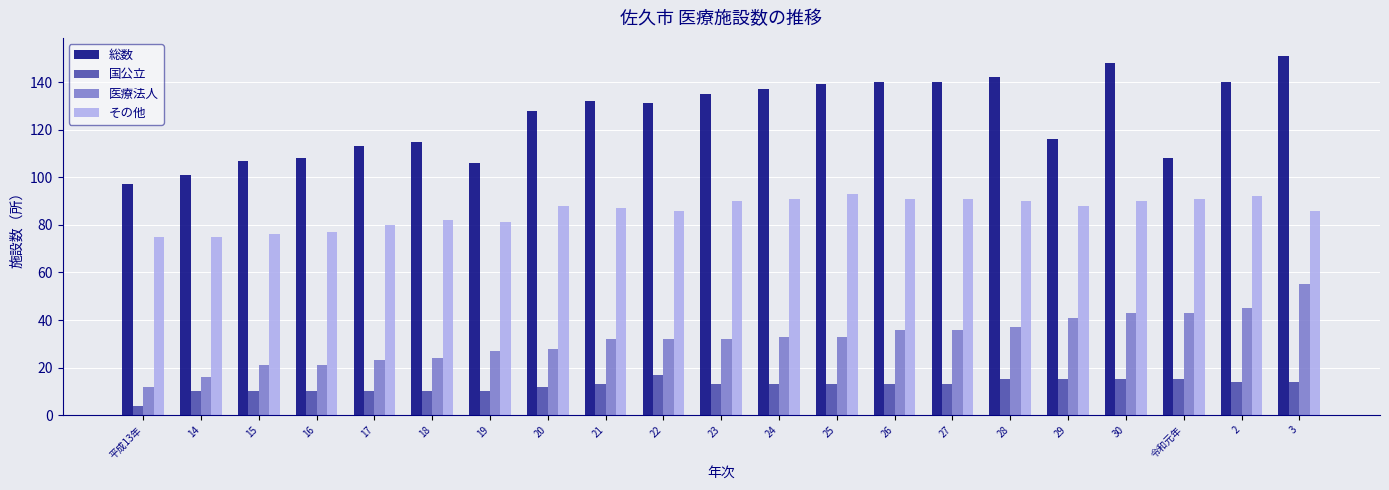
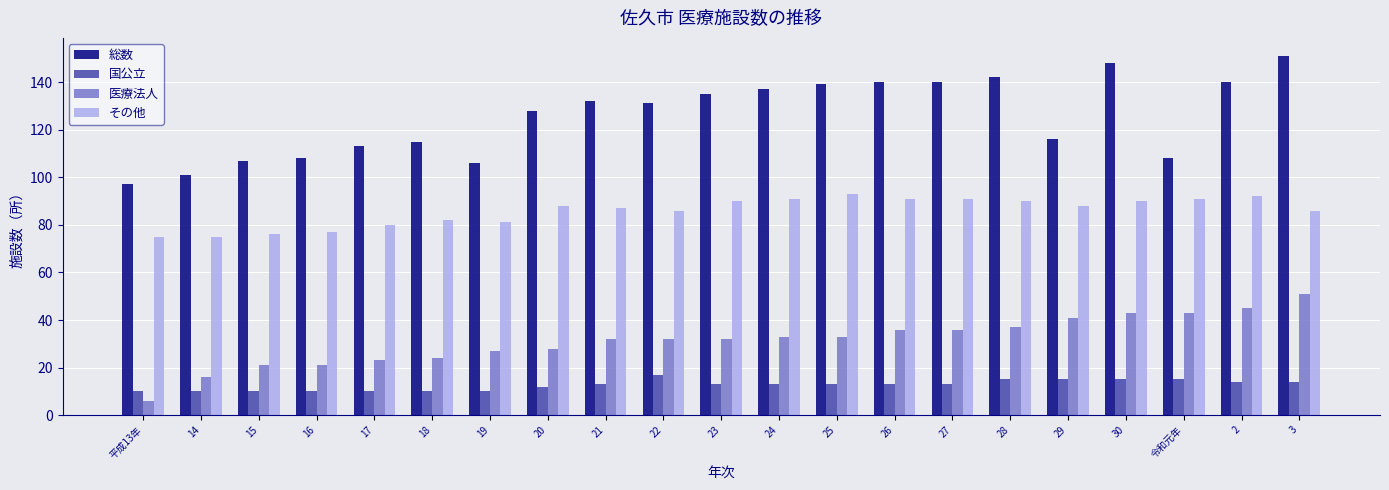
国公立, 平成13年: 4 -> 10
医療法人, 平成13年: 12 -> 6
医療法人, 3: 55 -> 51
